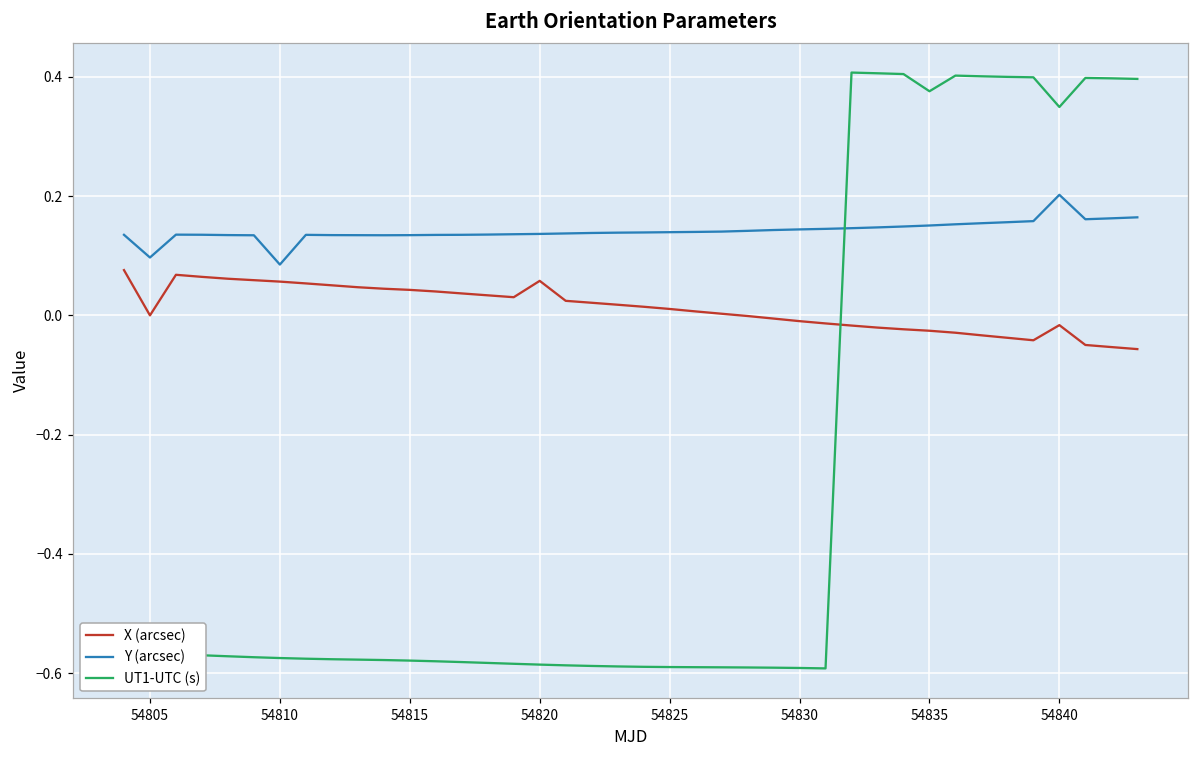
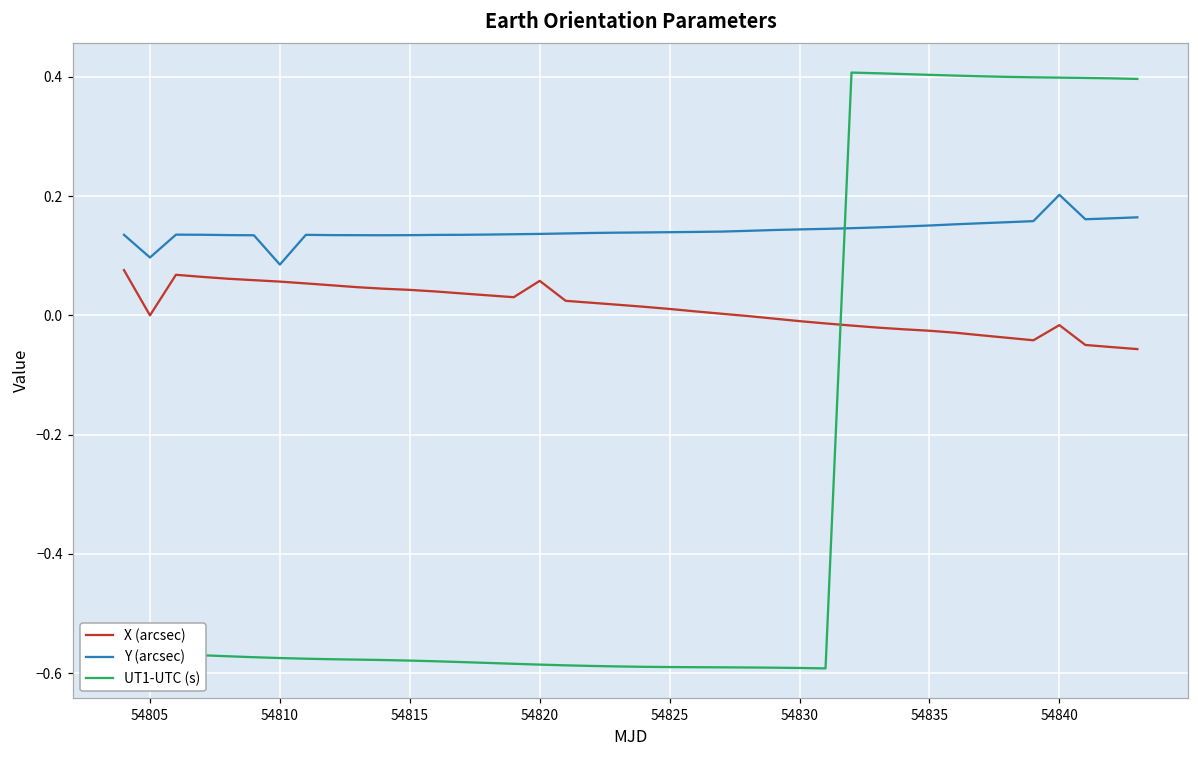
UT1-UTC (s), 54835: 0.38 -> 0.40
UT1-UTC (s), 54840: 0.35 -> 0.40
